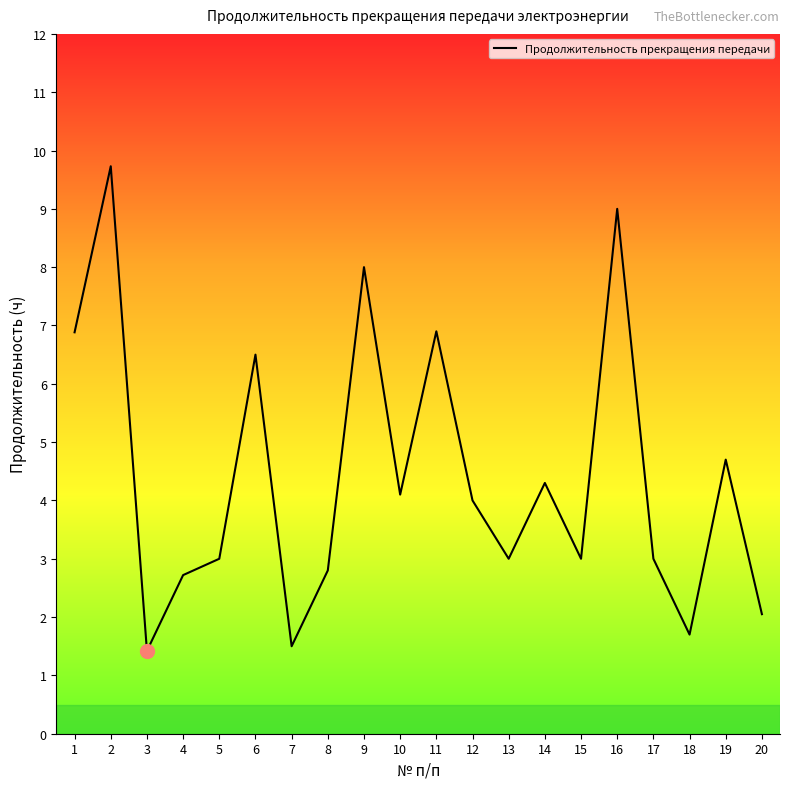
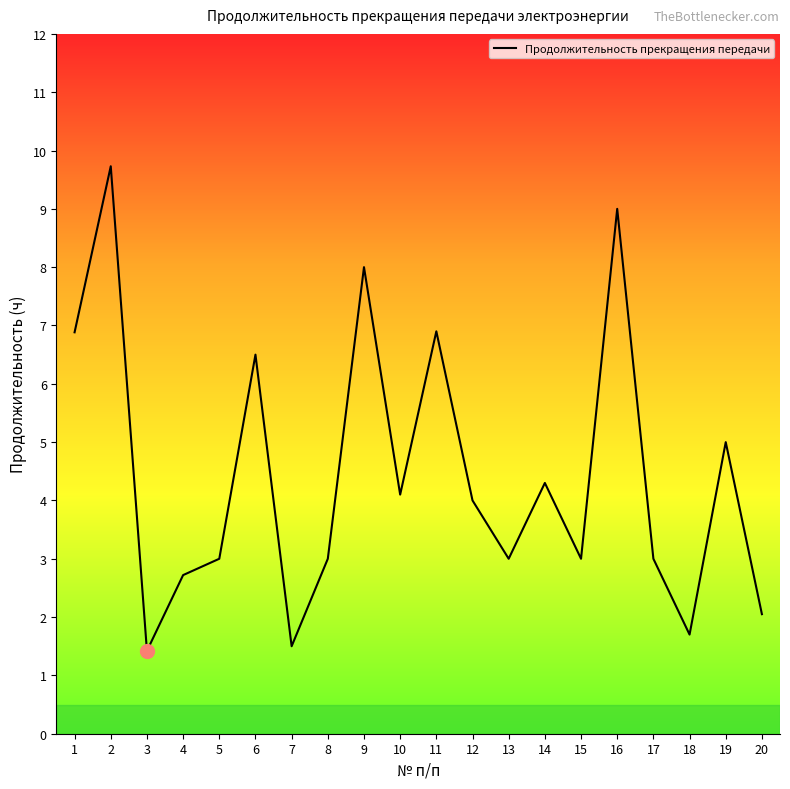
Продолжительность прекращения передачи, 8: 2.8 -> 3.0
Продолжительность прекращения передачи, 19: 4.7 -> 5.0
